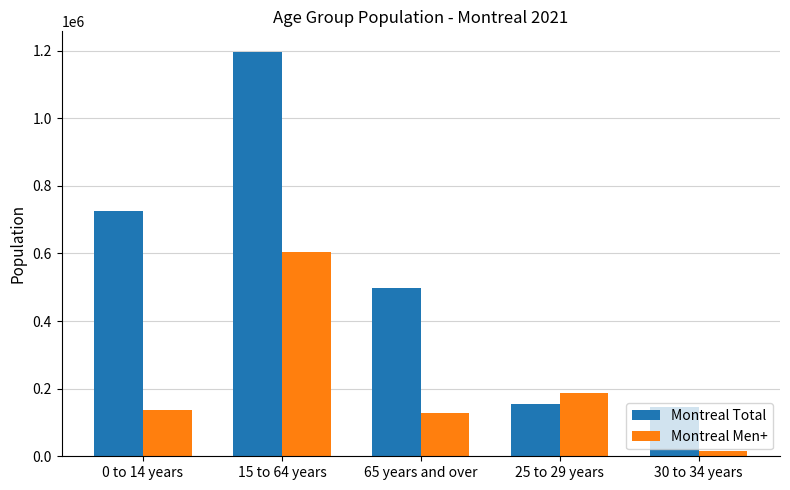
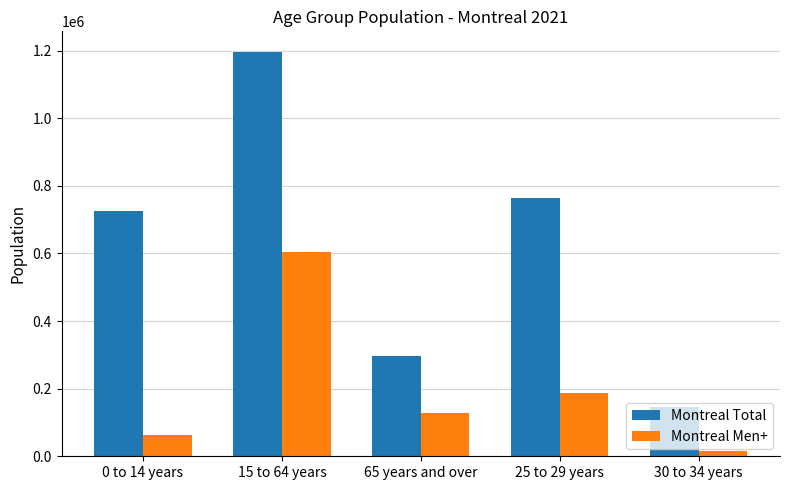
Montreal Men+, 0 to 14 years: 140000 -> 60000
Montreal Total, 65 years and over: 500000 -> 300000
Montreal Total, 25 to 29 years: 150000 -> 760000
